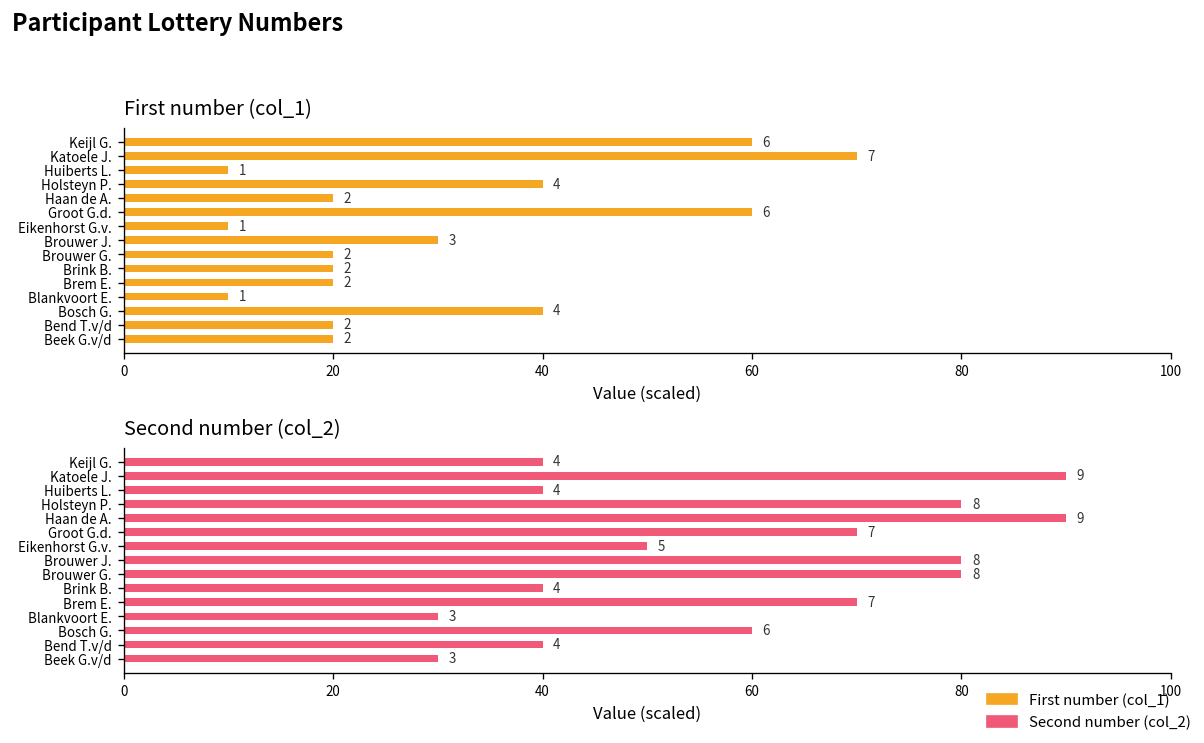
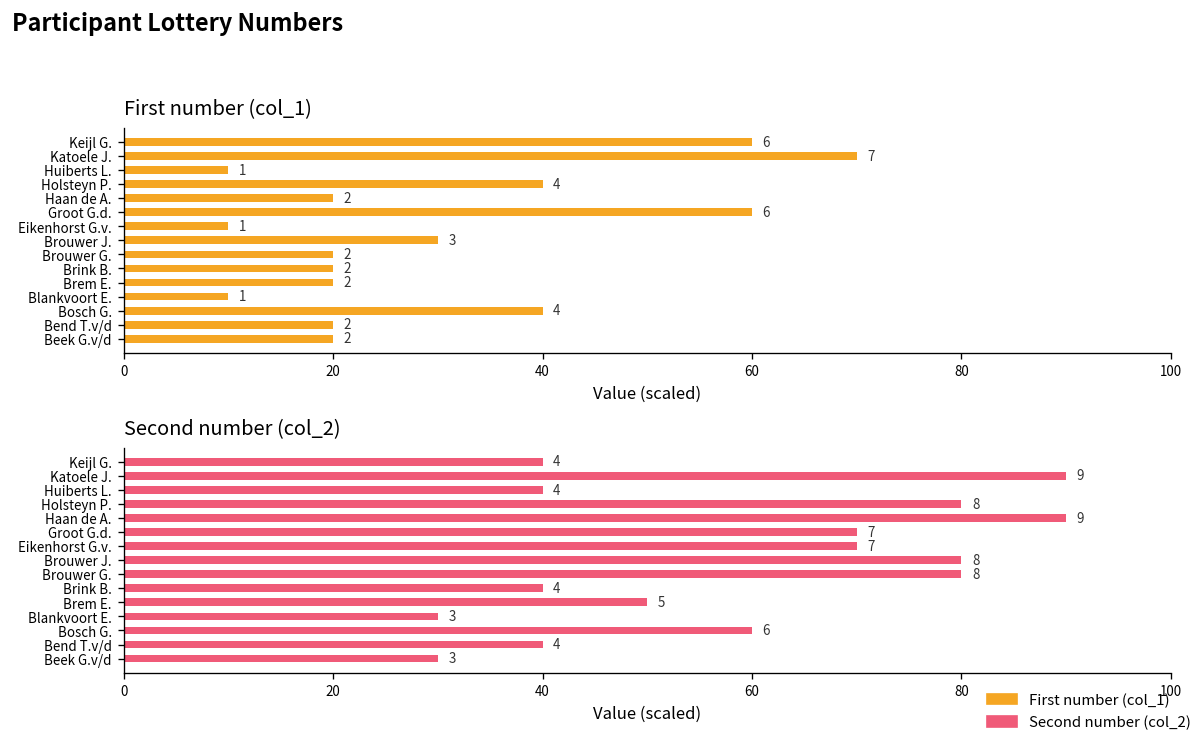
Second number (col_2), Eikenhorst G.v.: 5 -> 7
Second number (col_2), Brem E.: 7 -> 5
